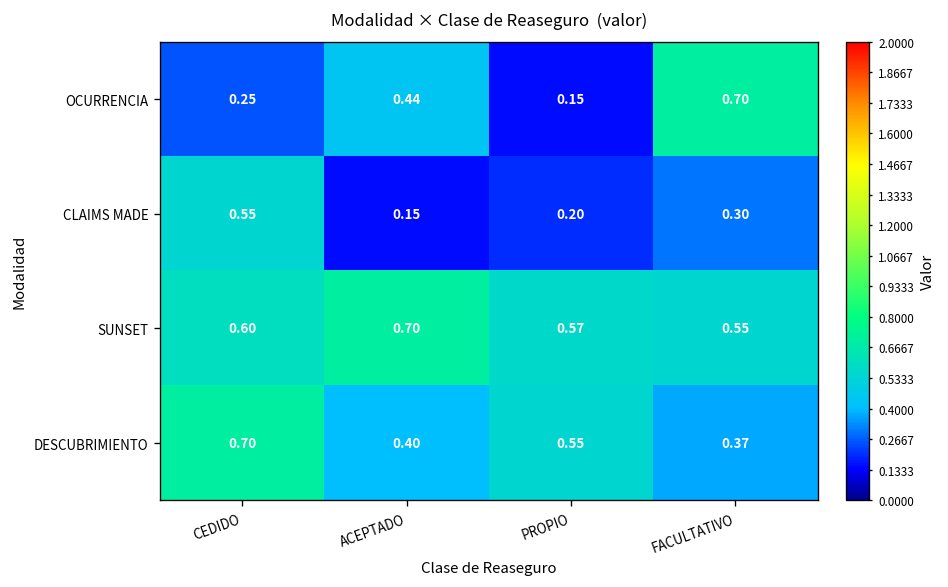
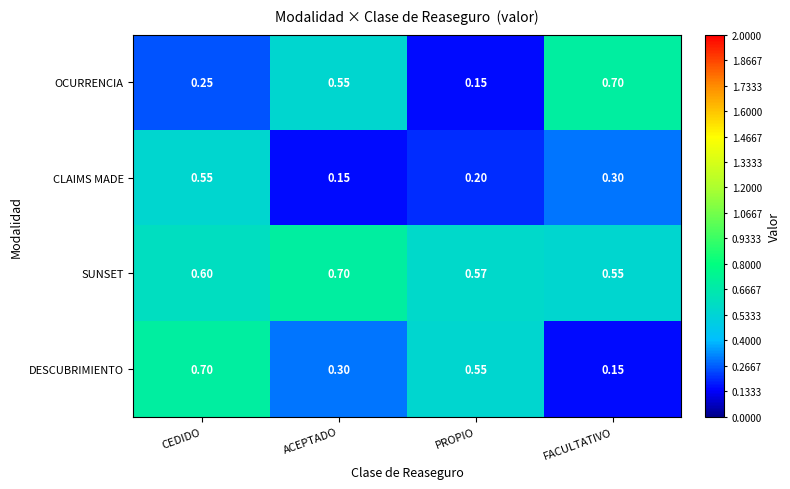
OCURRENCIA, ACEPTADO: 0.44 -> 0.55
DESCUBRIMIENTO, ACEPTADO: 0.40 -> 0.30
DESCUBRIMIENTO, FACULTATIVO: 0.37 -> 0.15
